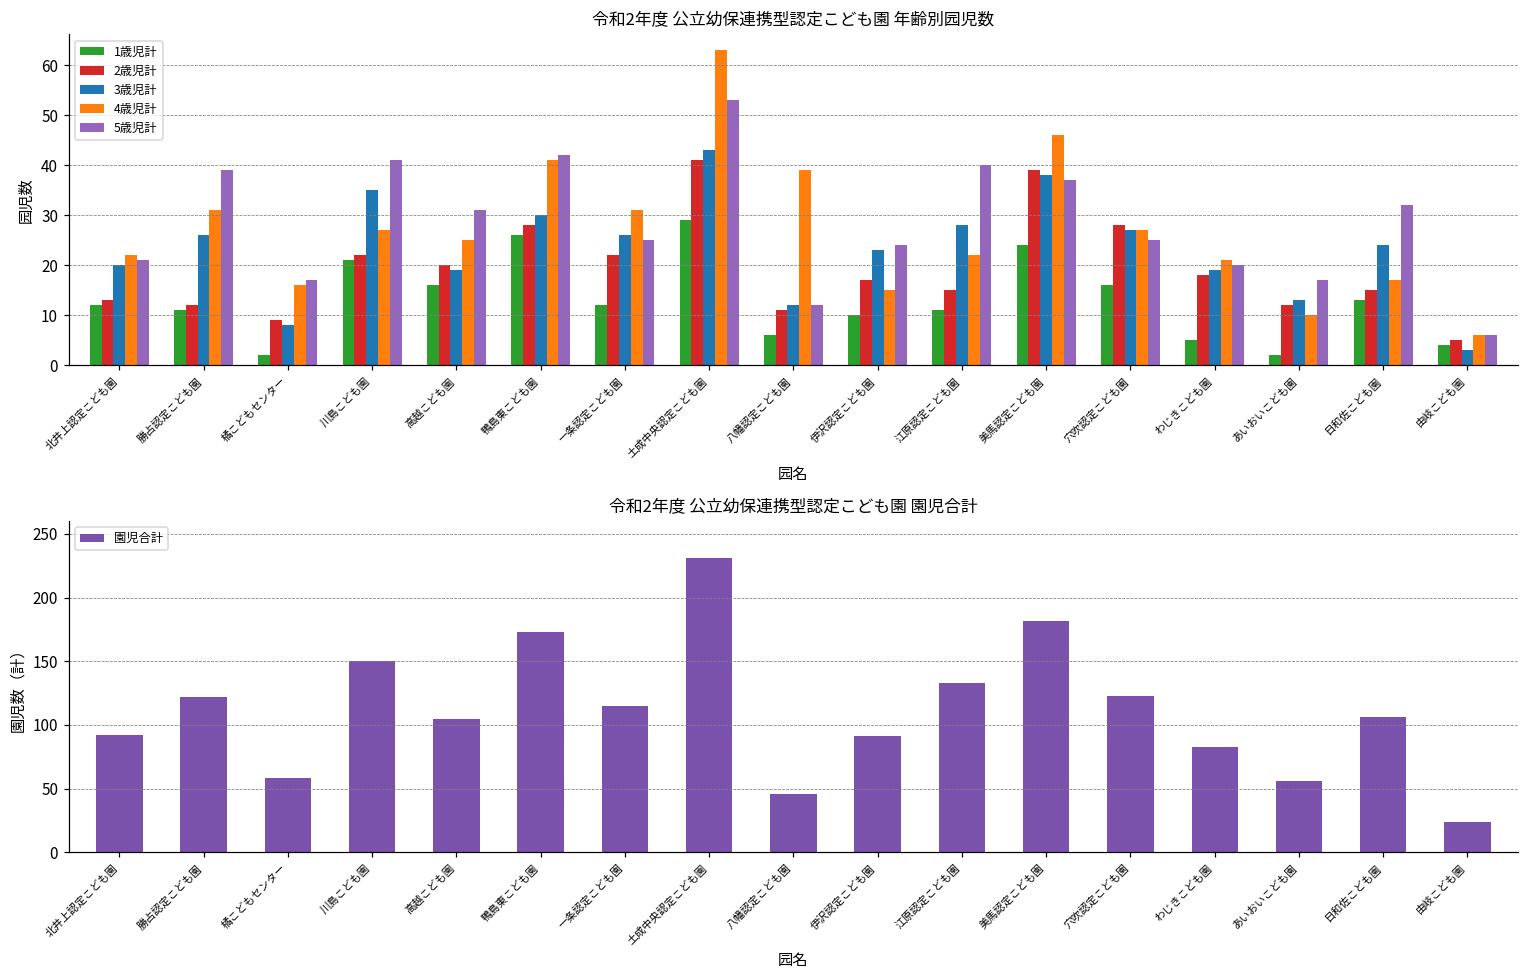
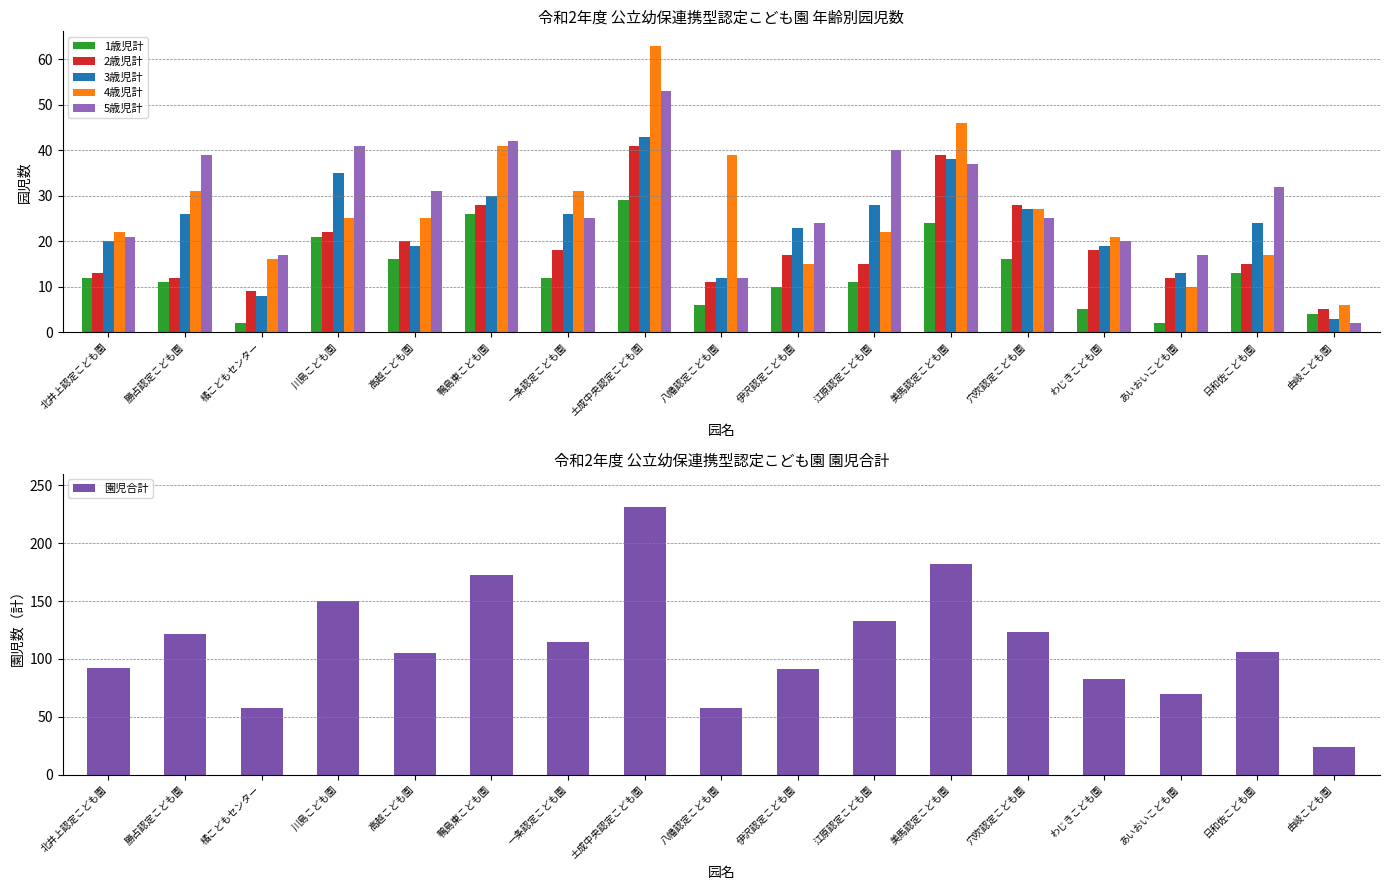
令和2年度 公立幼保連携型認定こども園 年齢別园児数, 4歳児計, 川島こども園: 27 -> 25
令和2年度 公立幼保連携型認定こども園 年齢別园児数, 2歳児計, 一条認定こども園: 22 -> 18
令和2年度 公立幼保連携型認定こども園 年齢別园児数, 5歳児計, 由岐こども園: 6 -> 2
令和2年度 公立幼保連携型認定こども園 園児合計, 八幡認定こども園: 46 -> 58
令和2年度 公立幼保連携型認定こども園 園児合計, あいおいこども園: 56 -> 70
